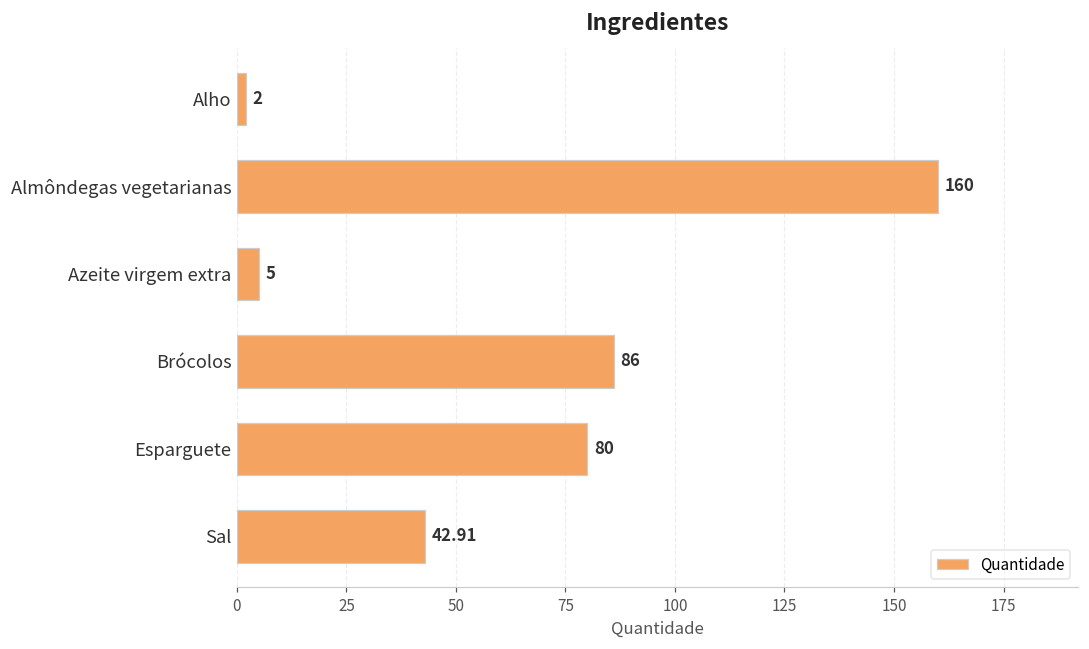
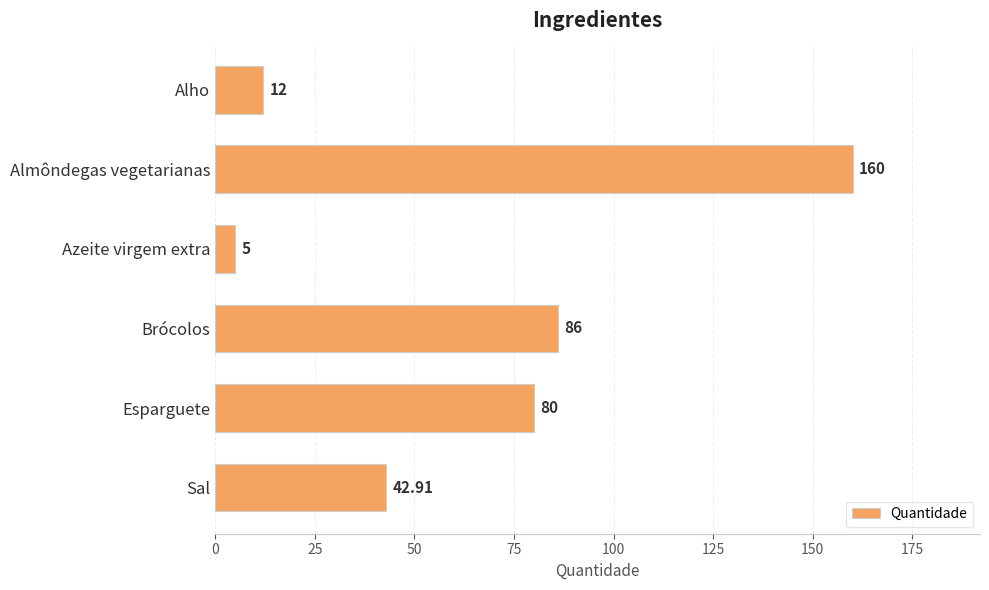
Alho: 2 -> 12
